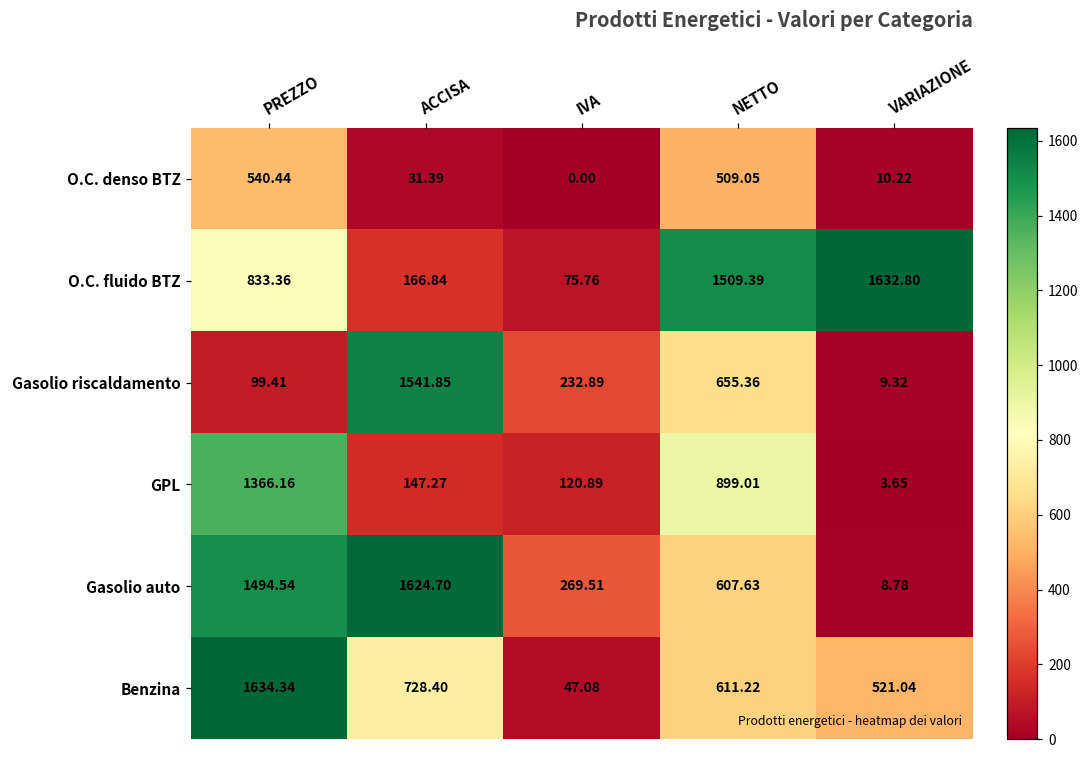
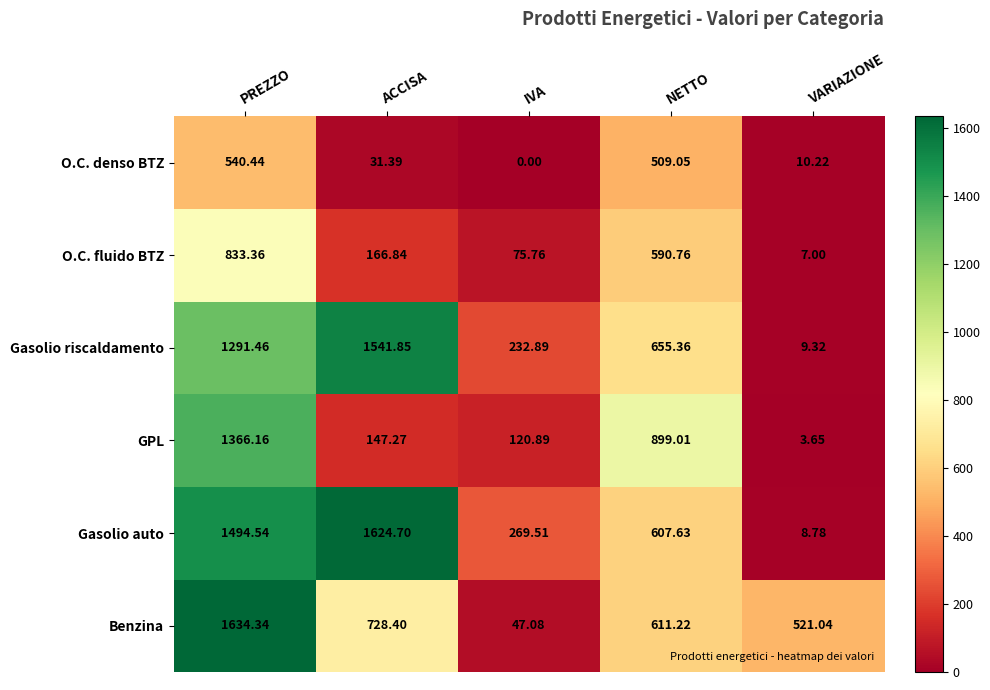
O.C. fluido BTZ, NETTO: 1509.39 -> 590.76
O.C. fluido BTZ, VARIAZIONE: 1632.80 -> 7.00
Gasolio riscaldamento, PREZZO: 99.41 -> 1291.46
